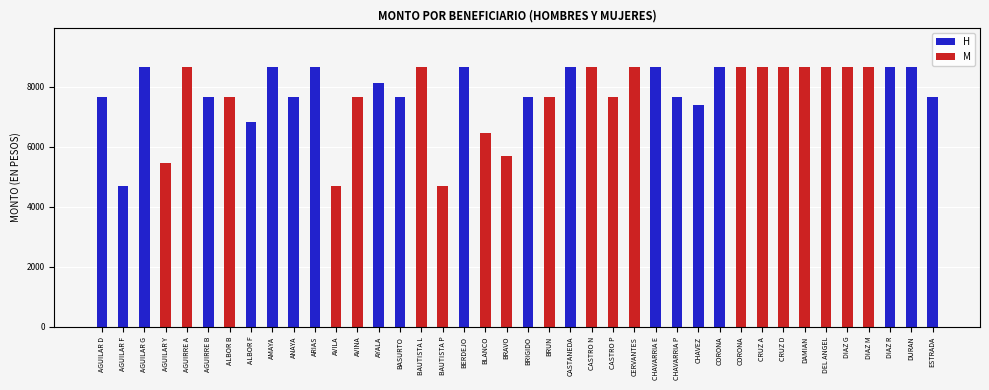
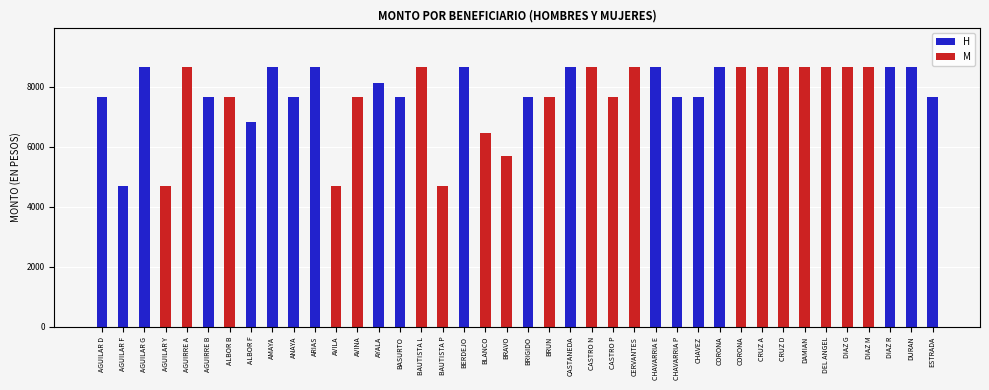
M, AGUILAR Y: 5500 -> 4700
H, CHAVEZ: 7400 -> 7700
